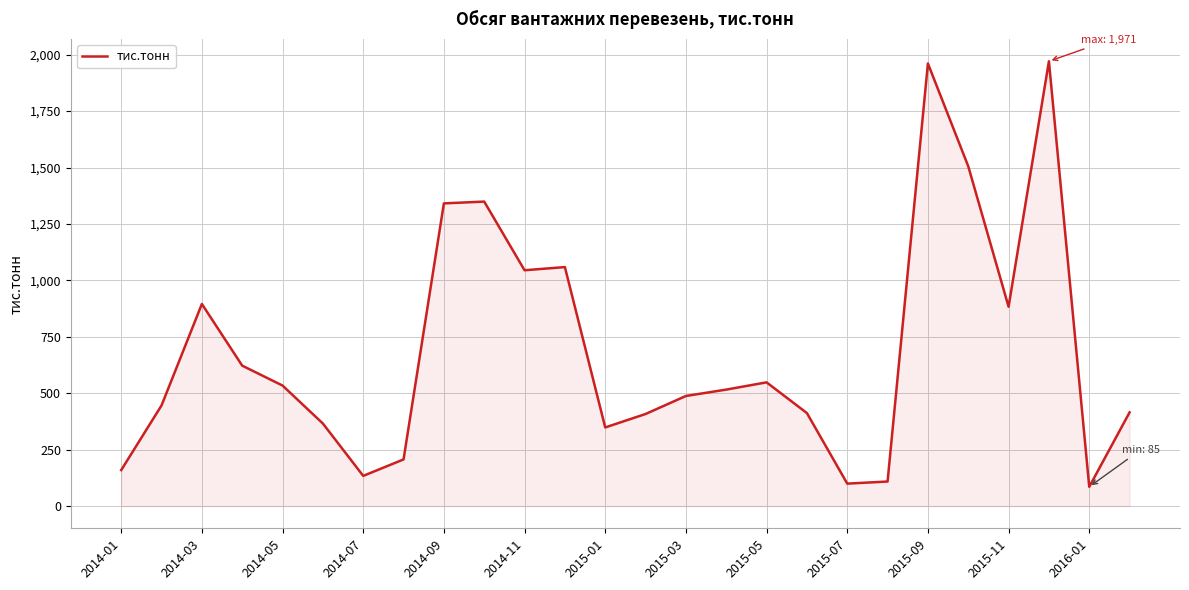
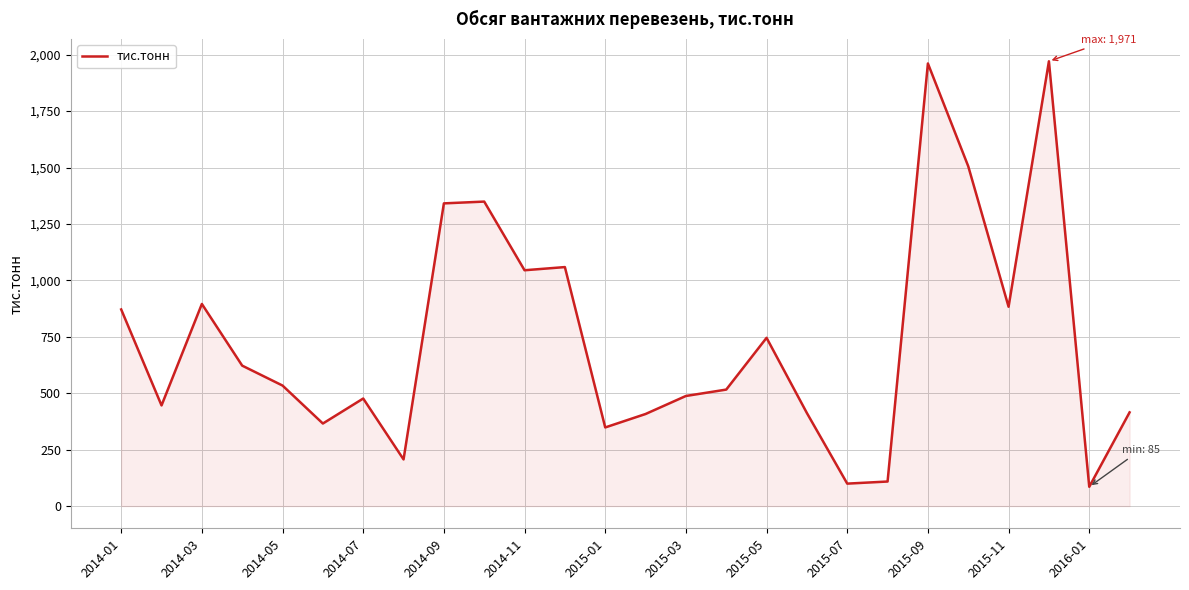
2014-01: 160 -> 870
2014-07: 130 -> 480
2015-05: 550 -> 750
